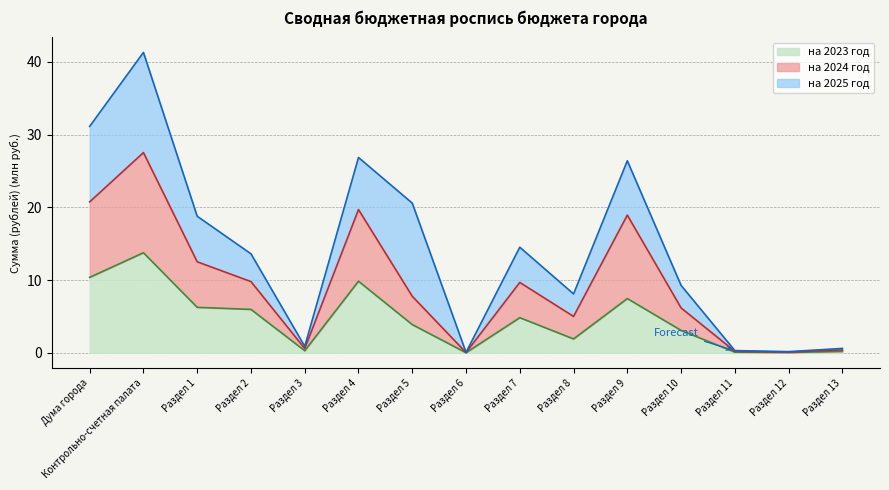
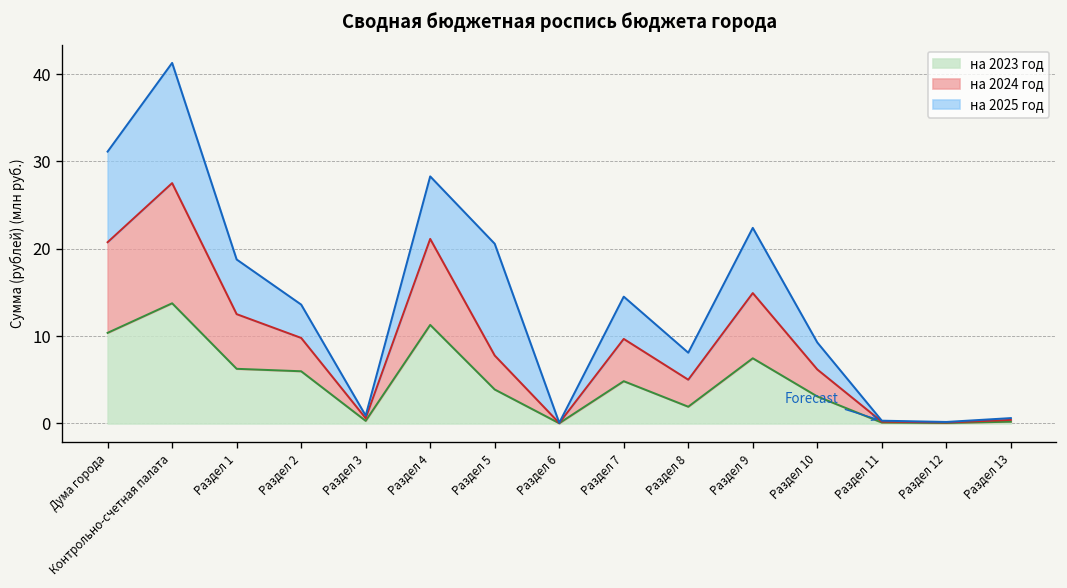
на 2023 год, Раздел 4: 10 -> 11
на 2024 год, Раздел 9: 11 -> 7
